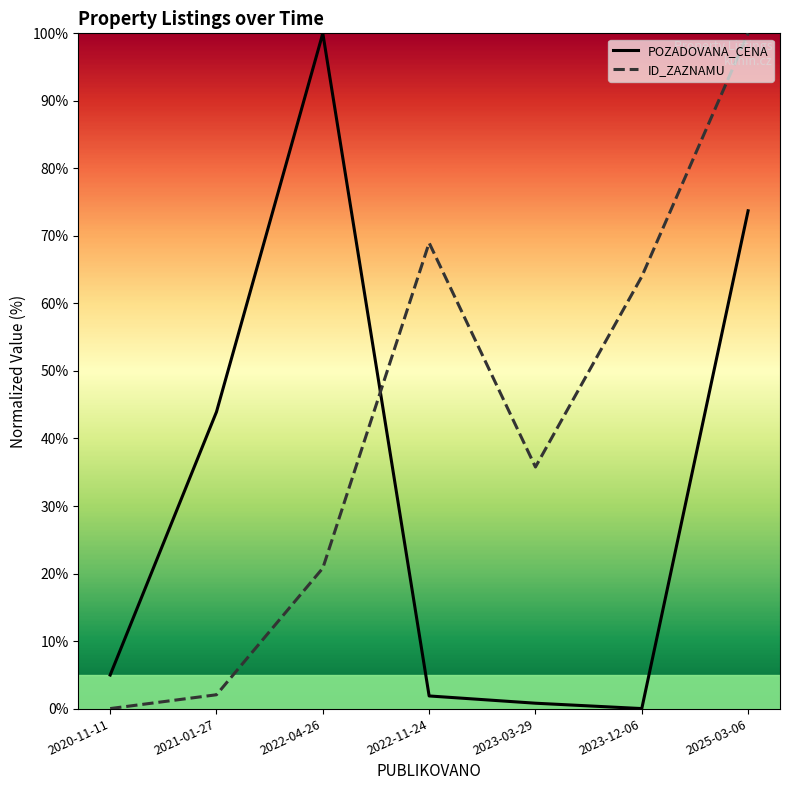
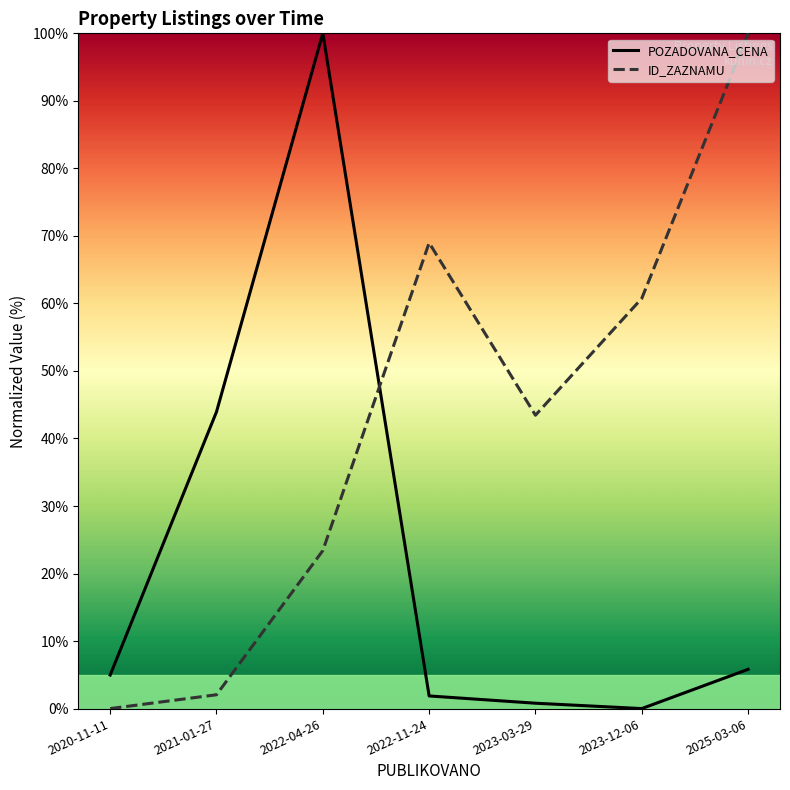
ID_ZAZNAMU, 2022-04-26: 21% -> 23%
ID_ZAZNAMU, 2023-03-29: 36% -> 43%
ID_ZAZNAMU, 2023-12-06: 64% -> 61%
POZADOVANA_CENA, 2025-03-06: 74% -> 6%
